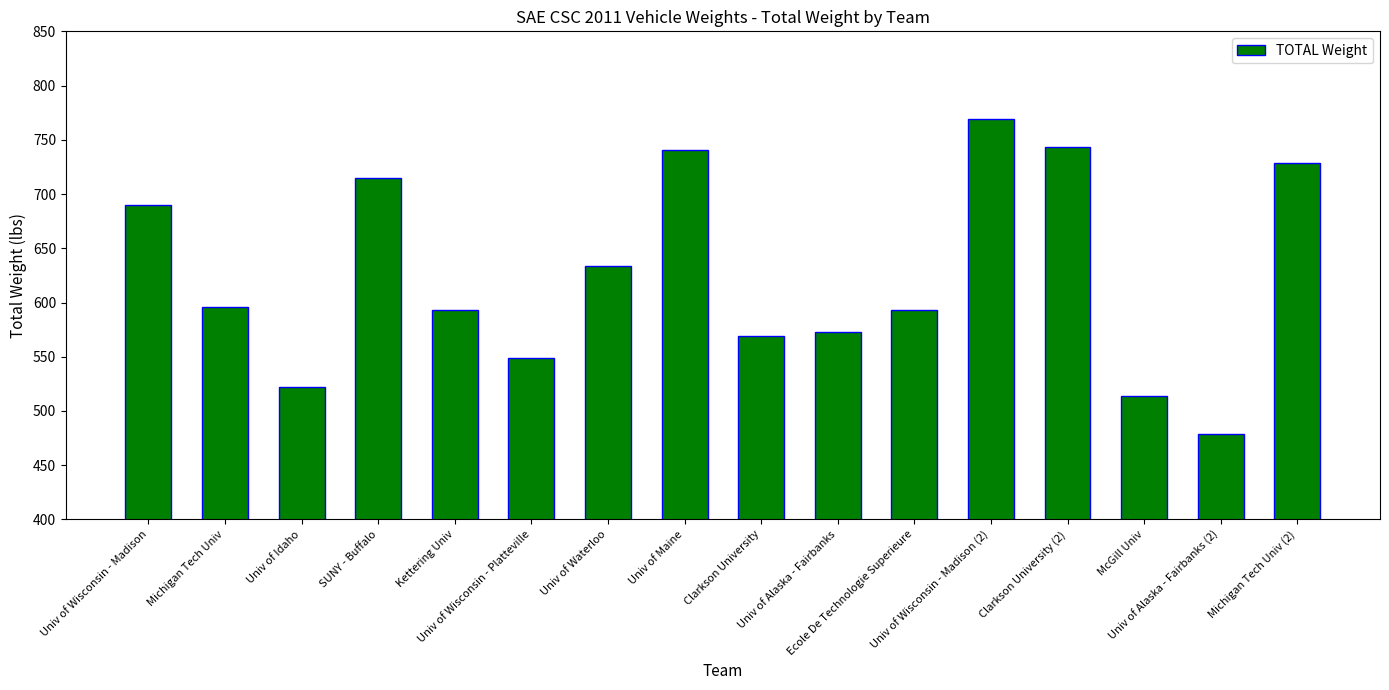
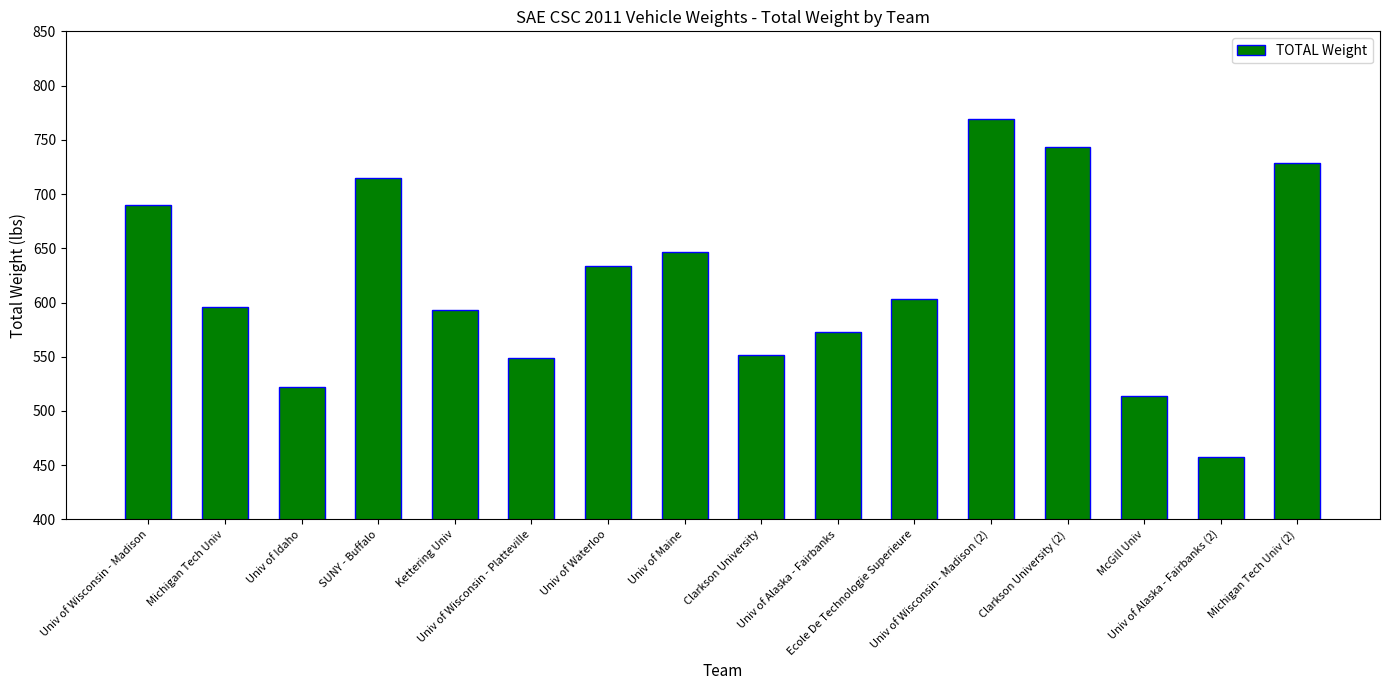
Univ of Maine: 741 -> 647
Clarkson University: 569 -> 552
Ecole De Technologie Superieure: 593 -> 603
Univ of Alaska - Fairbanks (2): 479 -> 458
